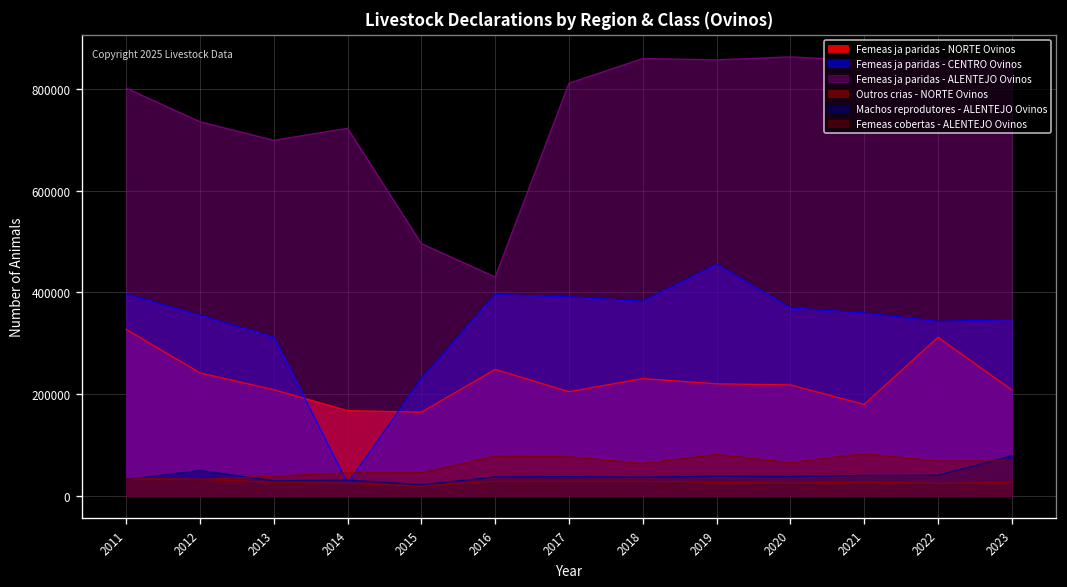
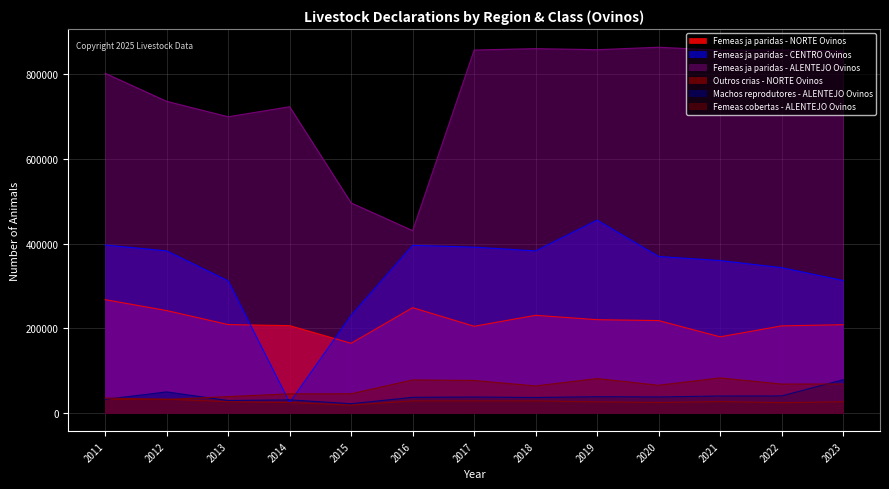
Femeas ja paridas - NORTE Ovinos, 2011: 330000 -> 270000
Femeas ja paridas - CENTRO Ovinos, 2012: 350000 -> 380000
Femeas ja paridas - NORTE Ovinos, 2014: 170000 -> 210000
Femeas ja paridas - ALENTEJO Ovinos, 2017: 810000 -> 860000
Femeas ja paridas - NORTE Ovinos, 2022: 310000 -> 210000
Femeas ja paridas - CENTRO Ovinos, 2023: 350000 -> 310000
